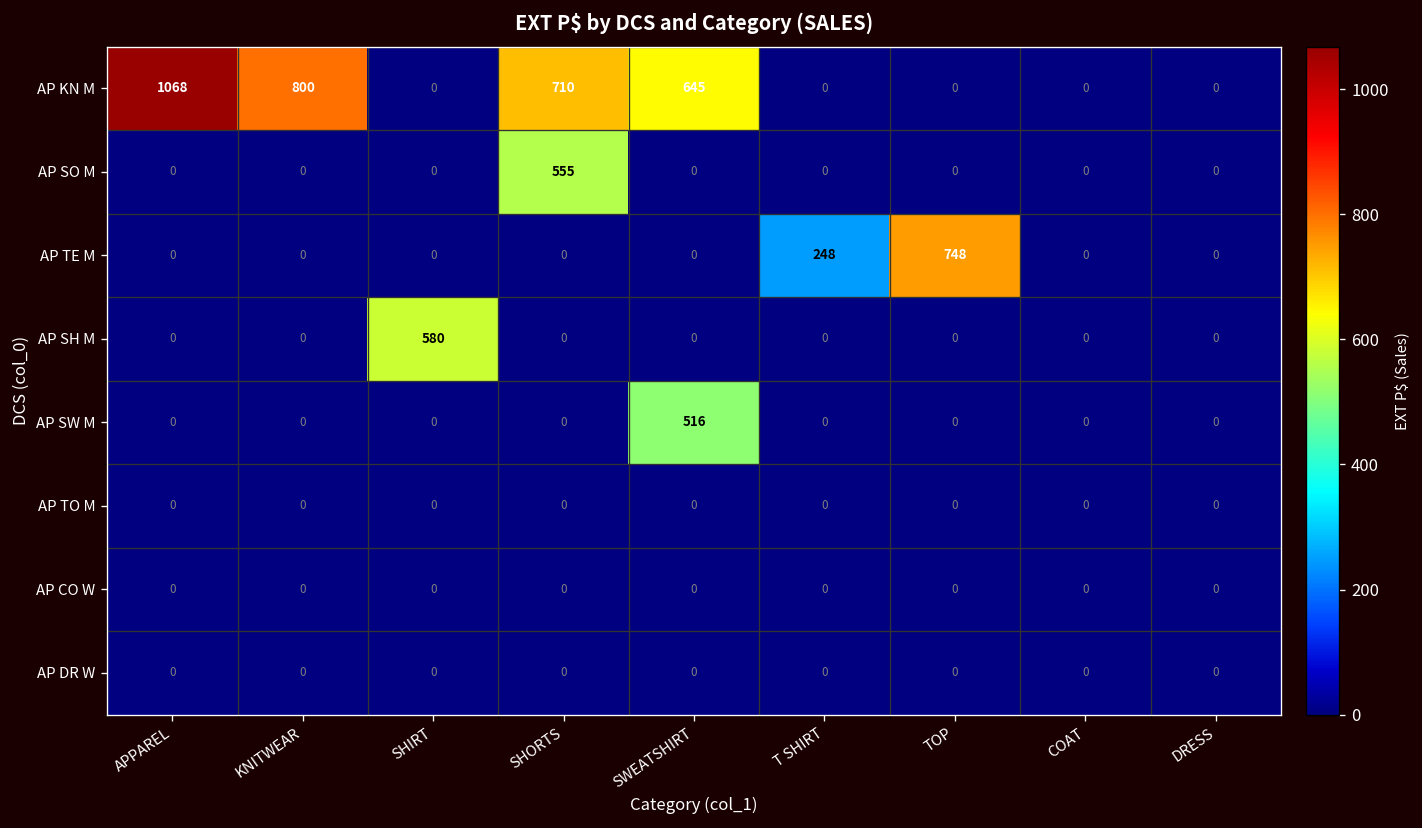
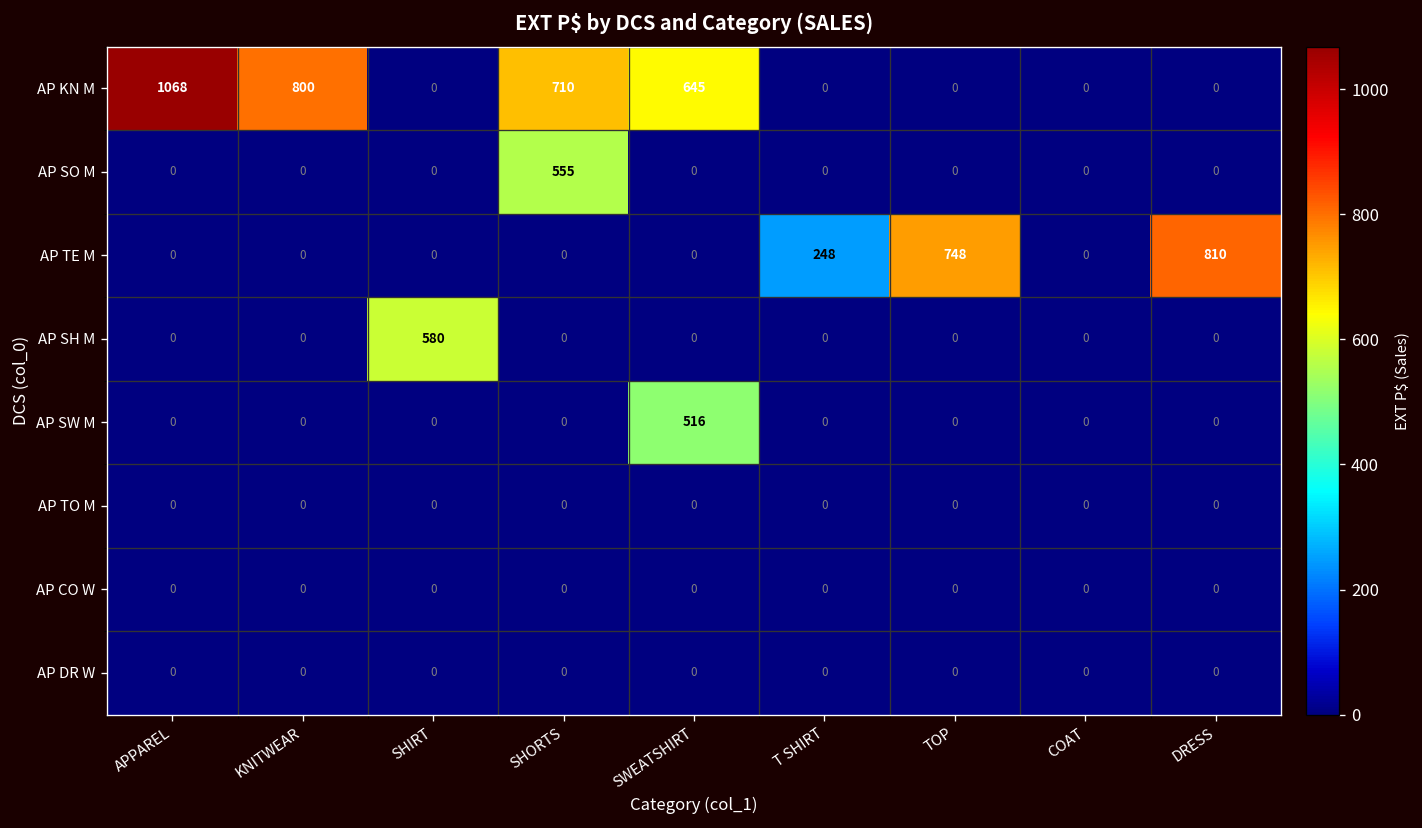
AP TE M, DRESS: 0 -> 810
